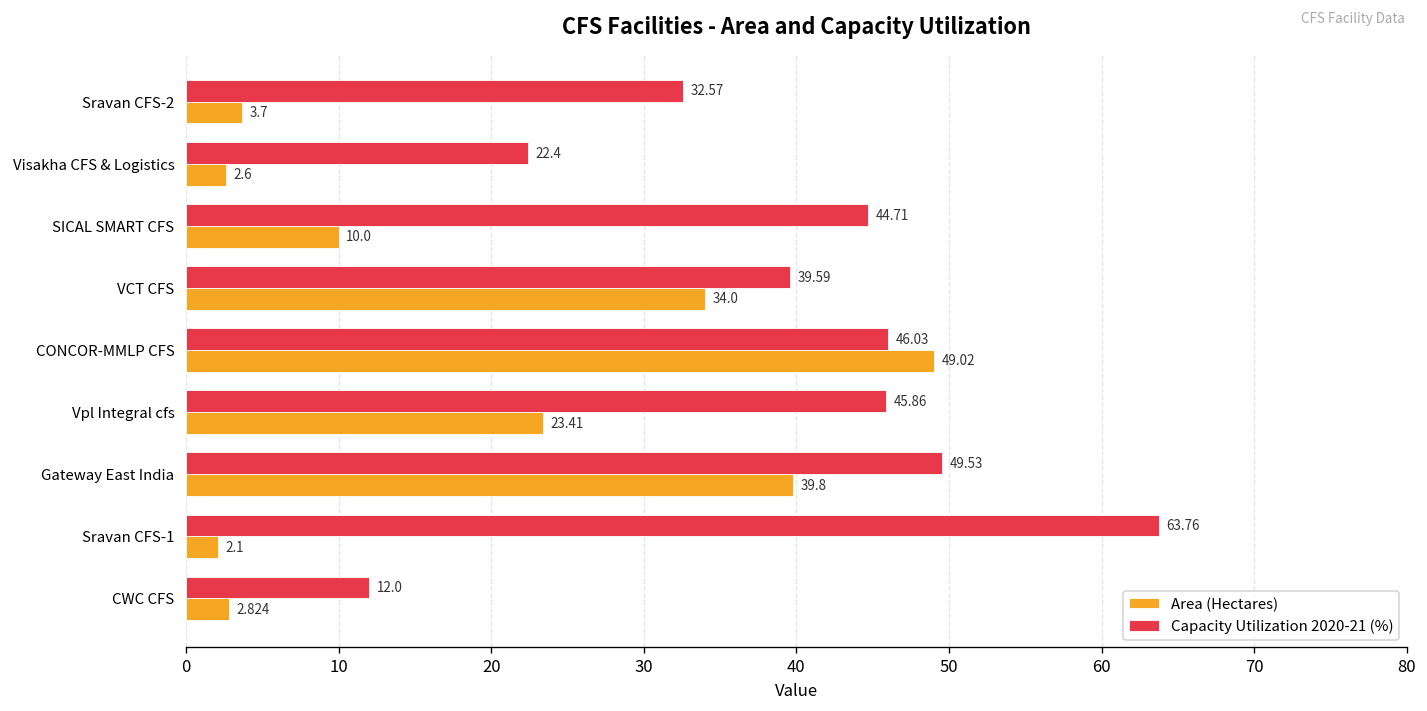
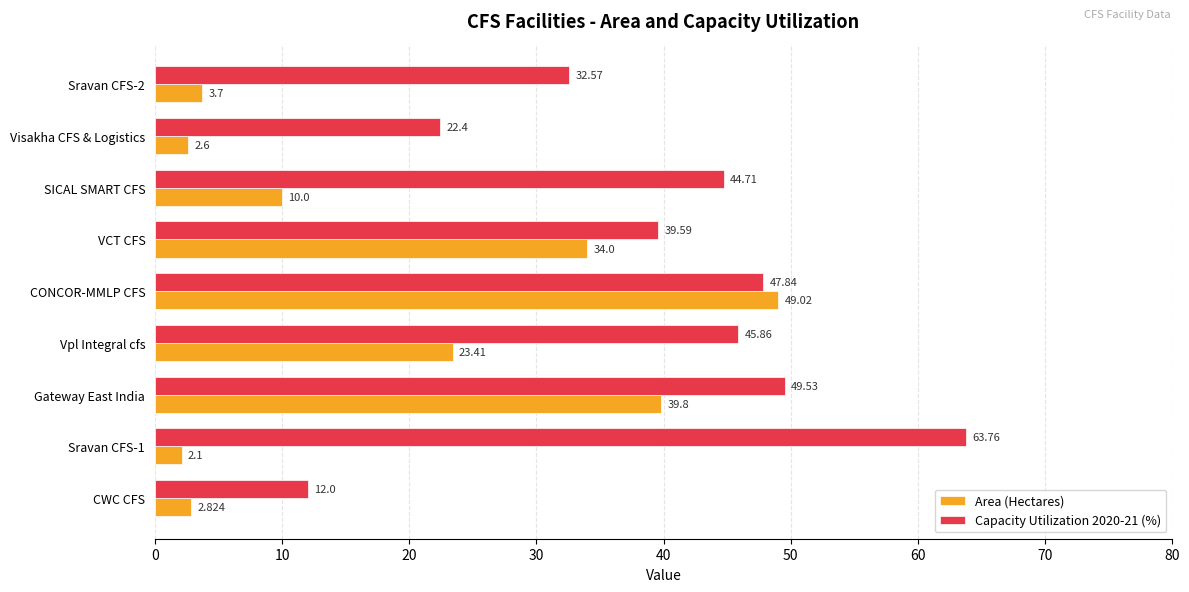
Capacity Utilization 2020-21 (%), CONCOR-MMLP CFS: 46.03 -> 47.84
